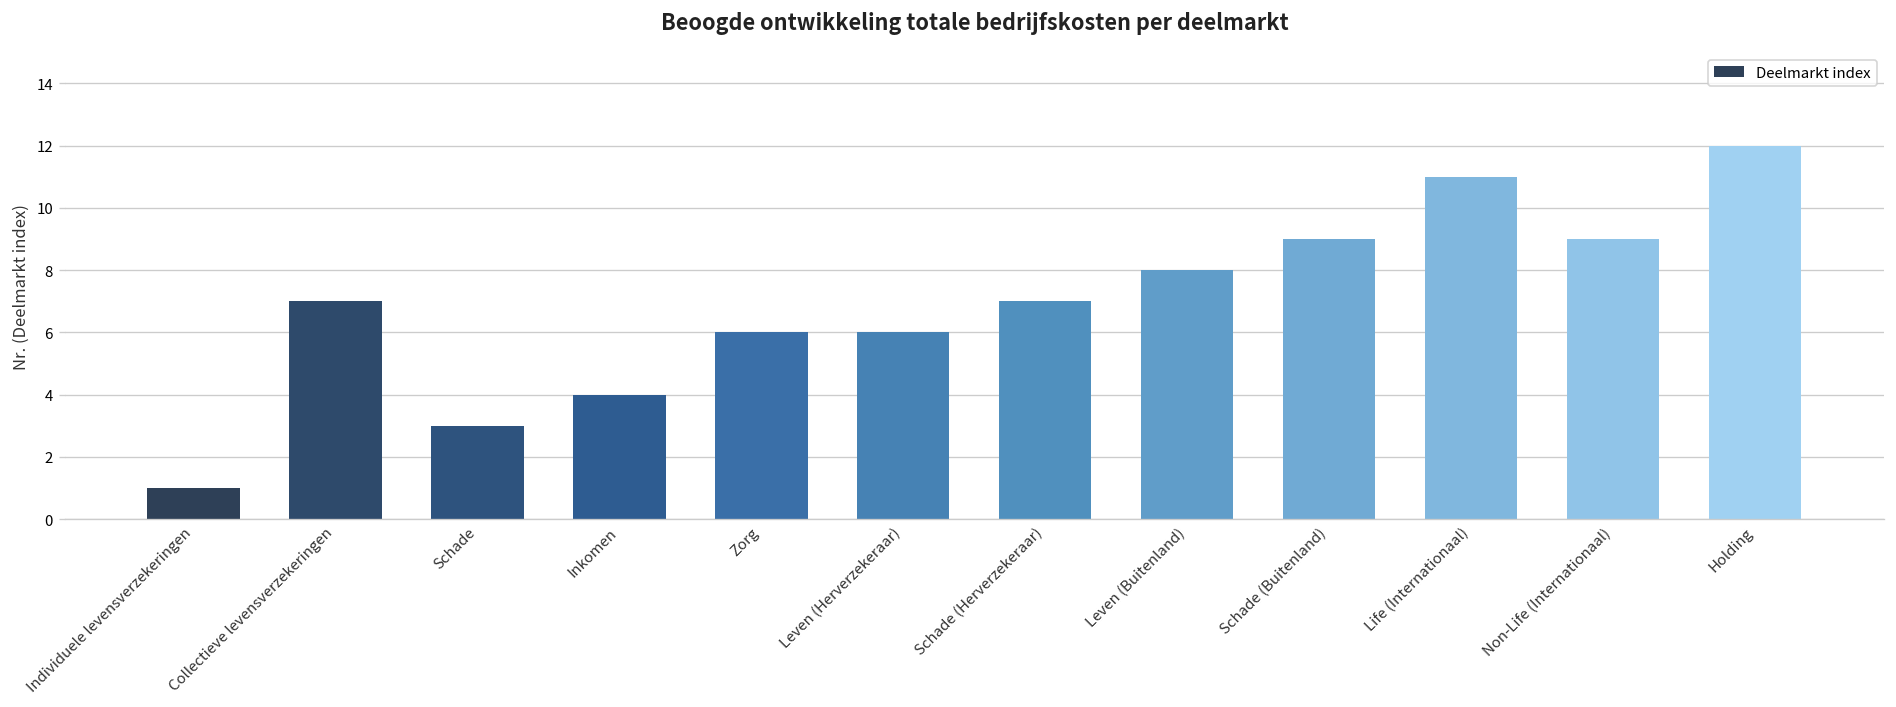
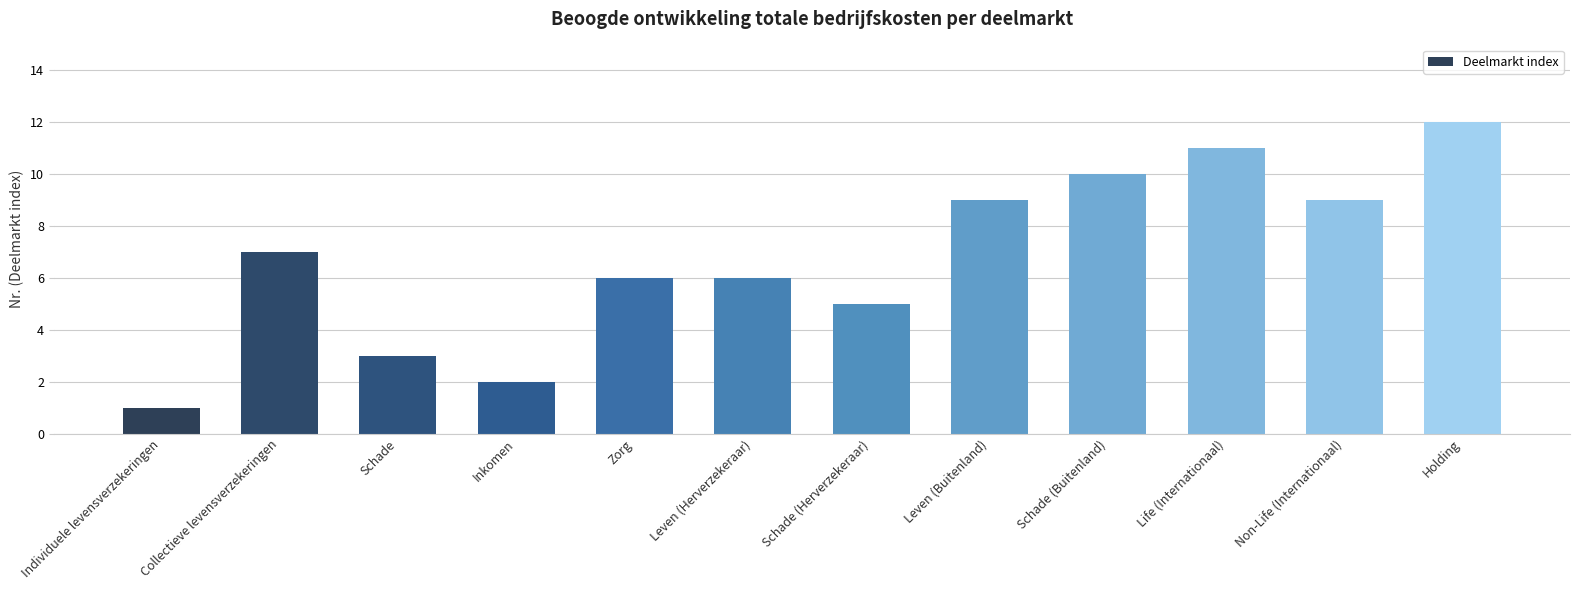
Inkomen: 4 -> 2
Schade (Herverzekeraar): 7 -> 5
Leven (Buitenland): 8 -> 9
Schade (Buitenland): 9 -> 10
